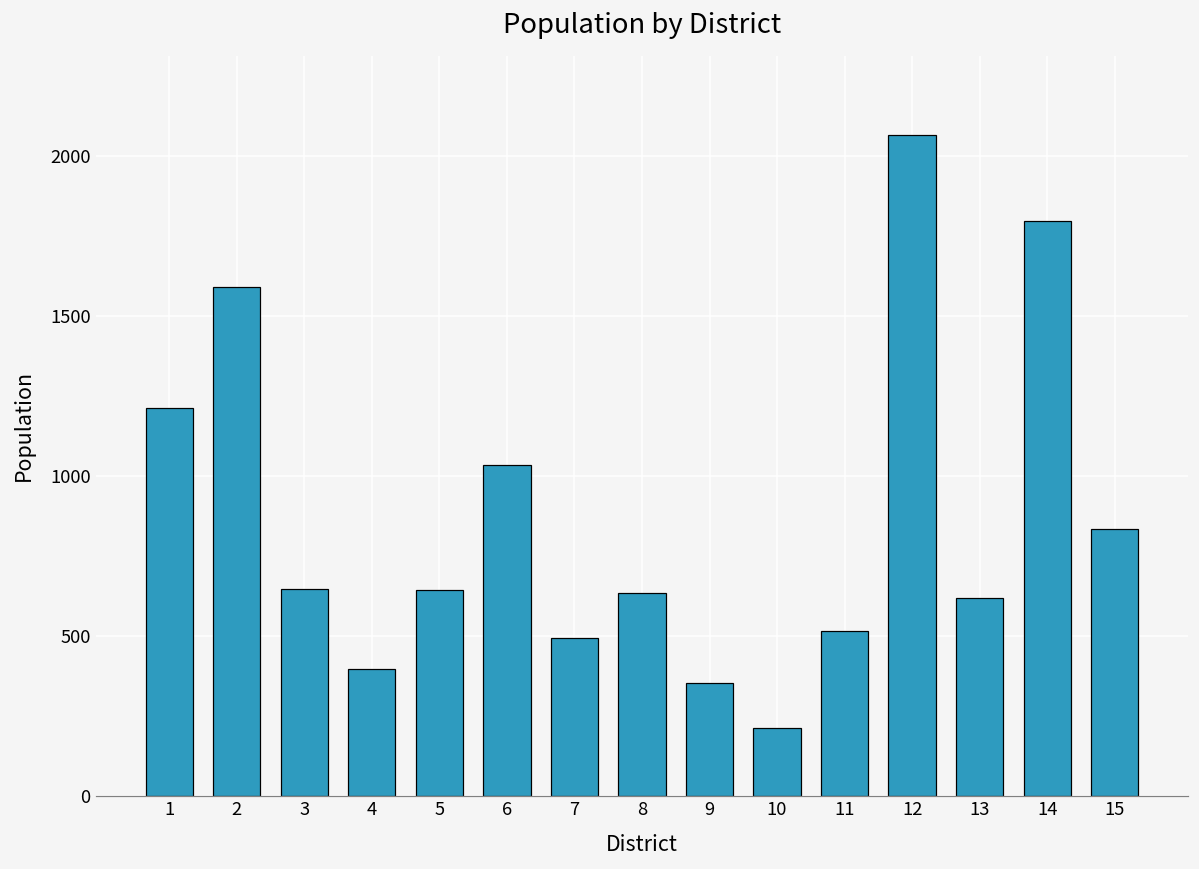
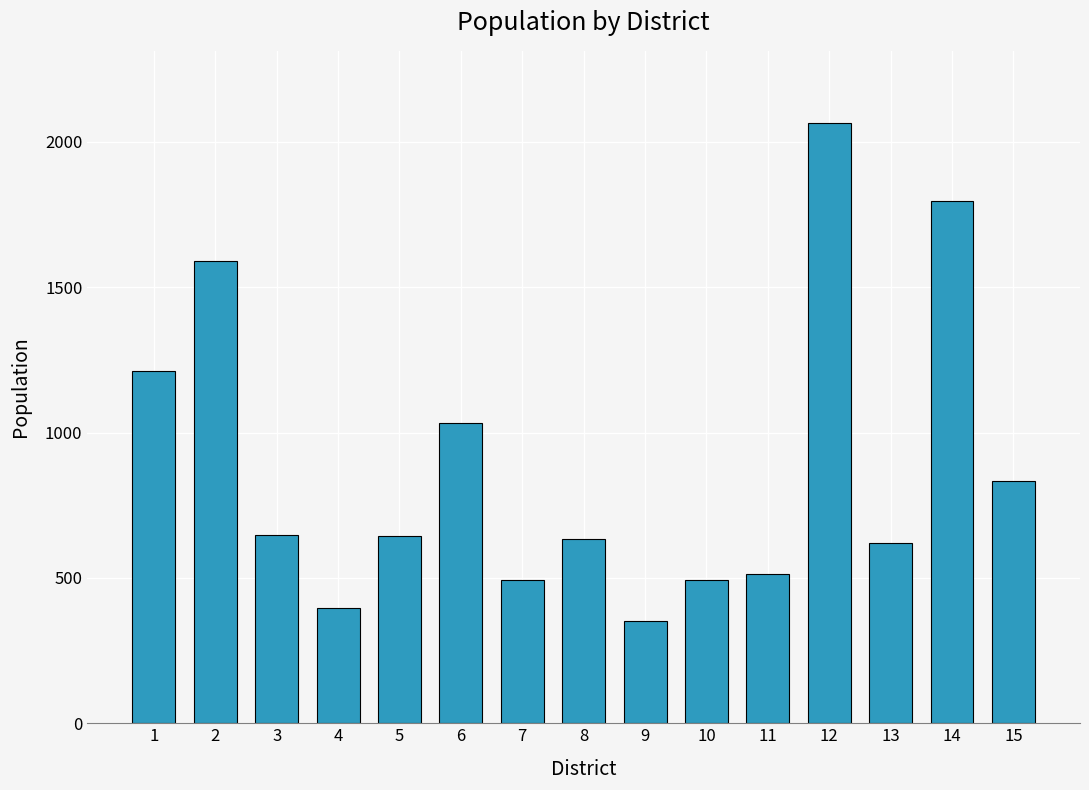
10: 210 -> 490
